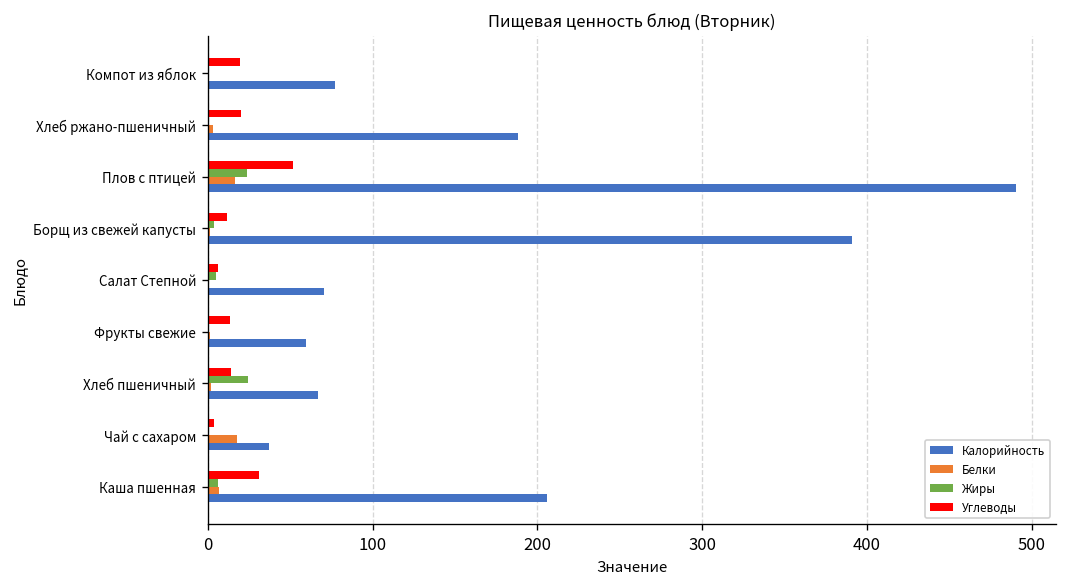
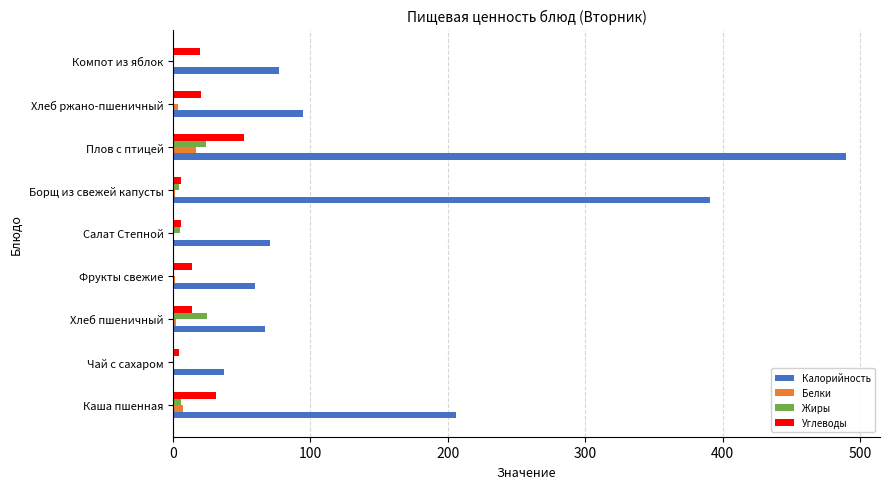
Калорийность, Хлеб ржано-пшеничный: 188 -> 95
Углеводы, Борщ из свежей капусты: 12 -> 5
Белки, Чай с сахаром: 18 -> 0
